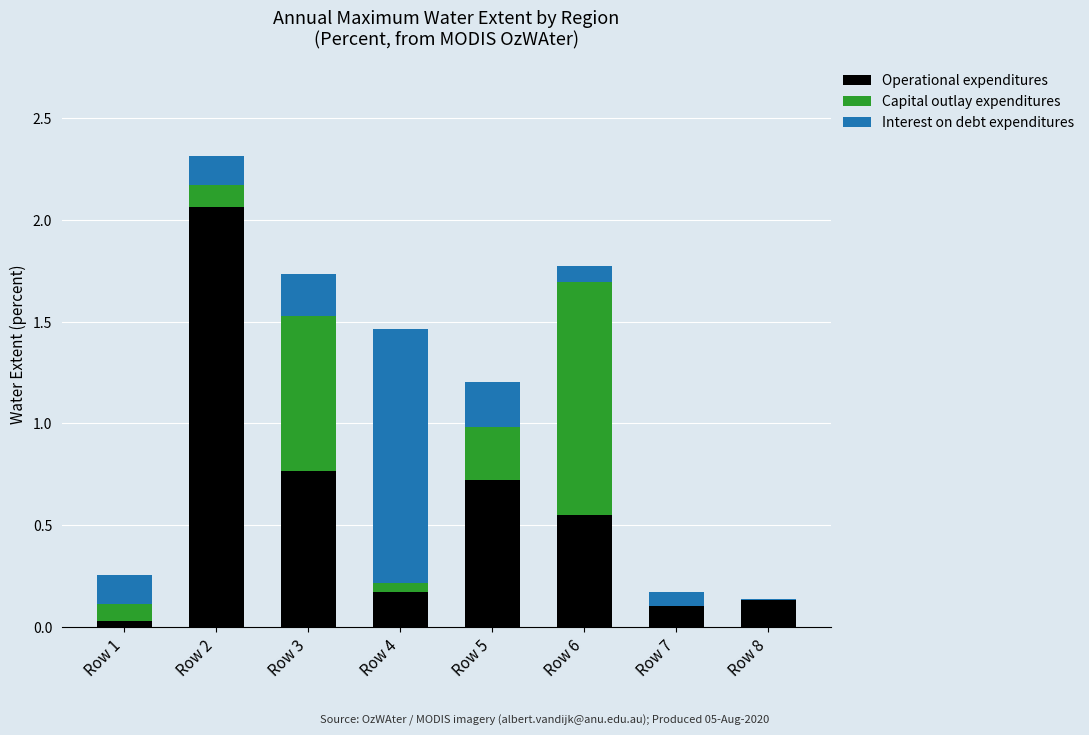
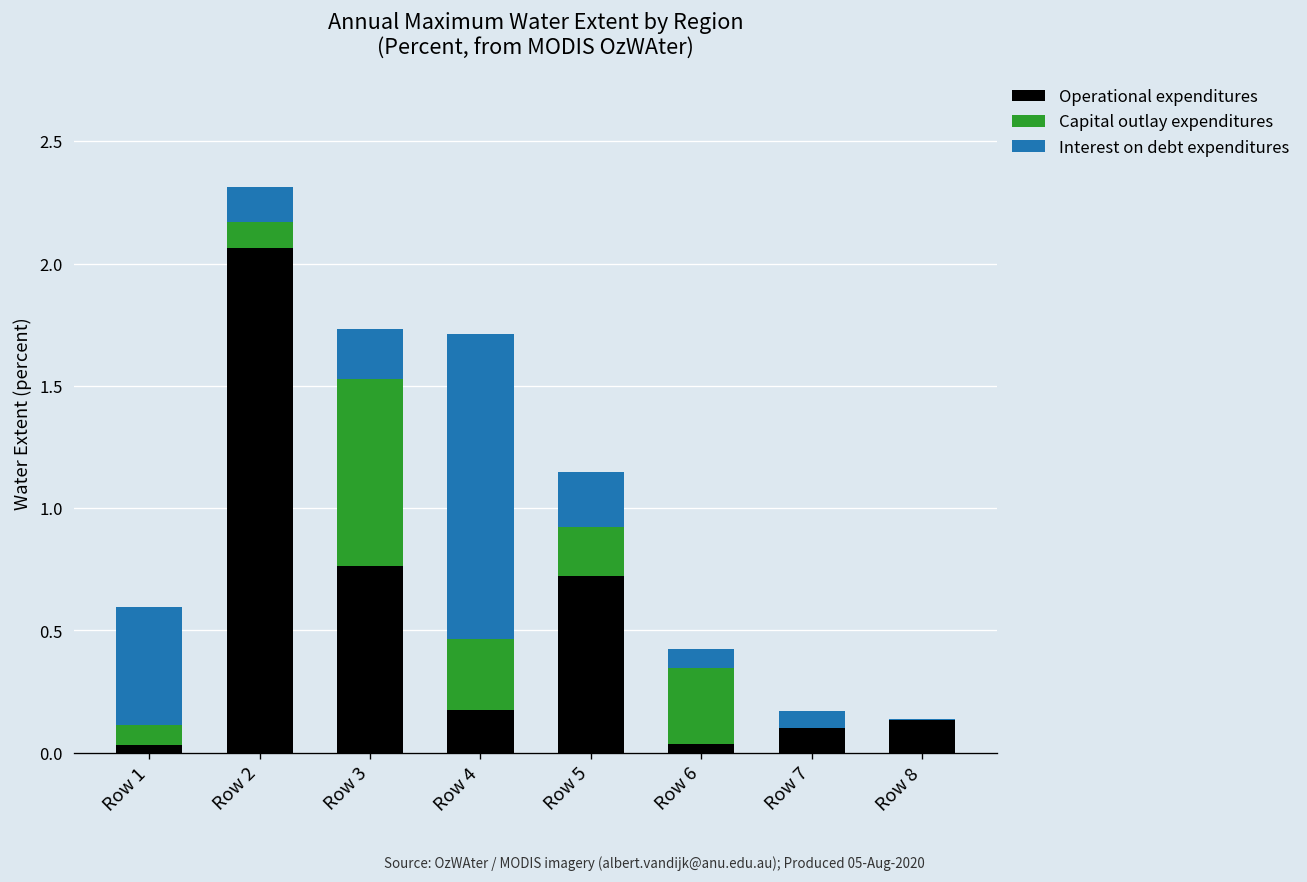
Interest on debt expenditures, Row 1: 0.15 -> 0.48
Capital outlay expenditures, Row 4: 0.04 -> 0.29
Capital outlay expenditures, Row 5: 0.26 -> 0.20
Operational expenditures, Row 6: 0.55 -> 0.04
Capital outlay expenditures, Row 6: 1.14 -> 0.31
